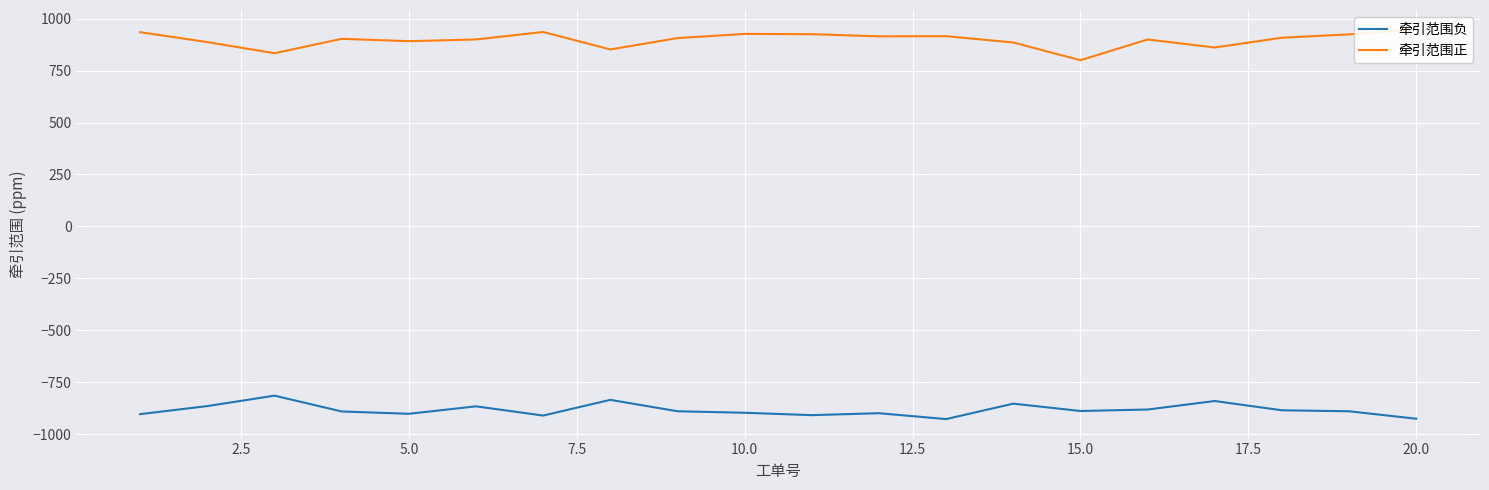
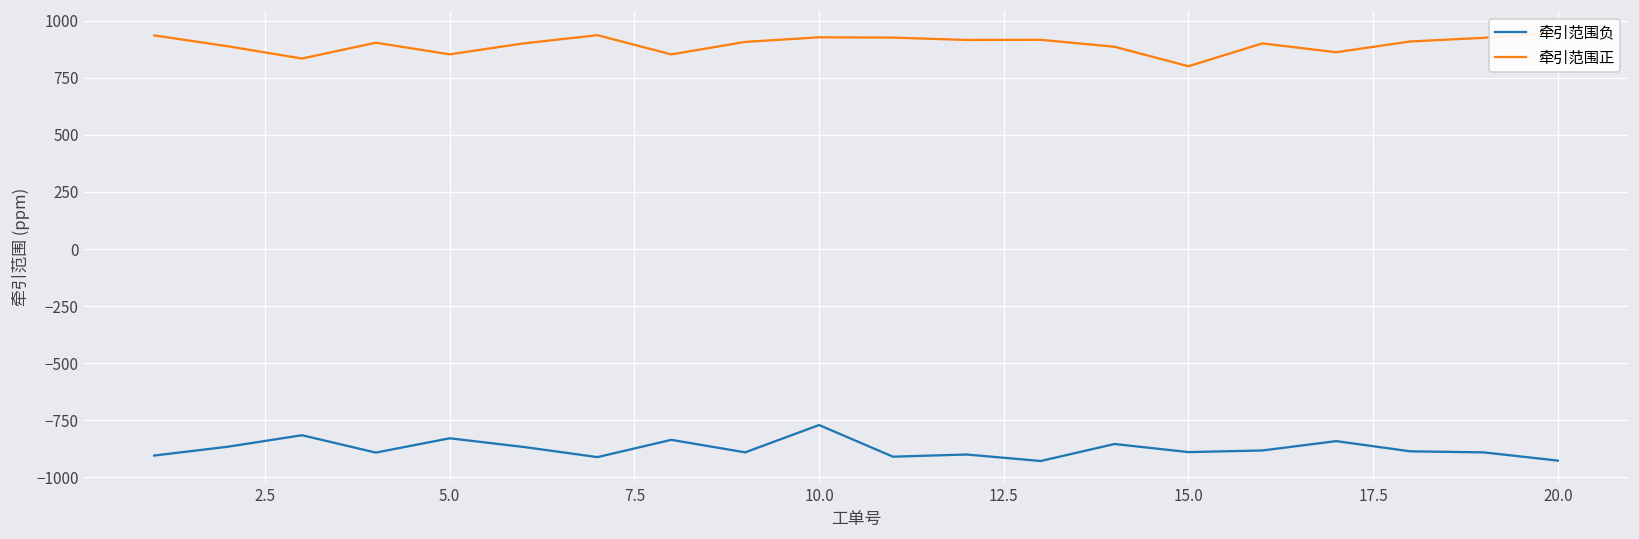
牵引范围负, 5.0: -900 -> -830
牵引范围正, 5.0: 890 -> 850
牵引范围负, 10.0: -900 -> -770
